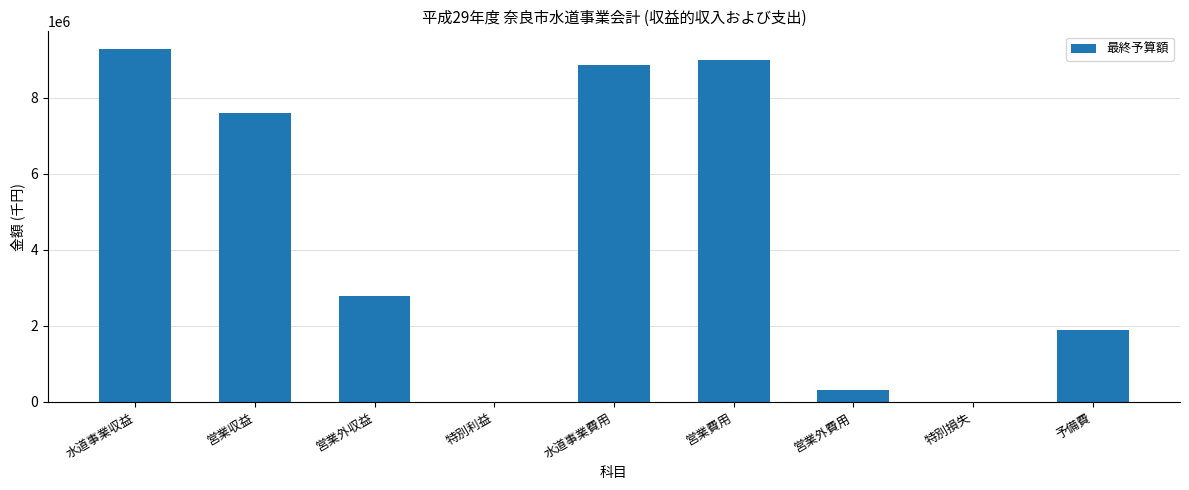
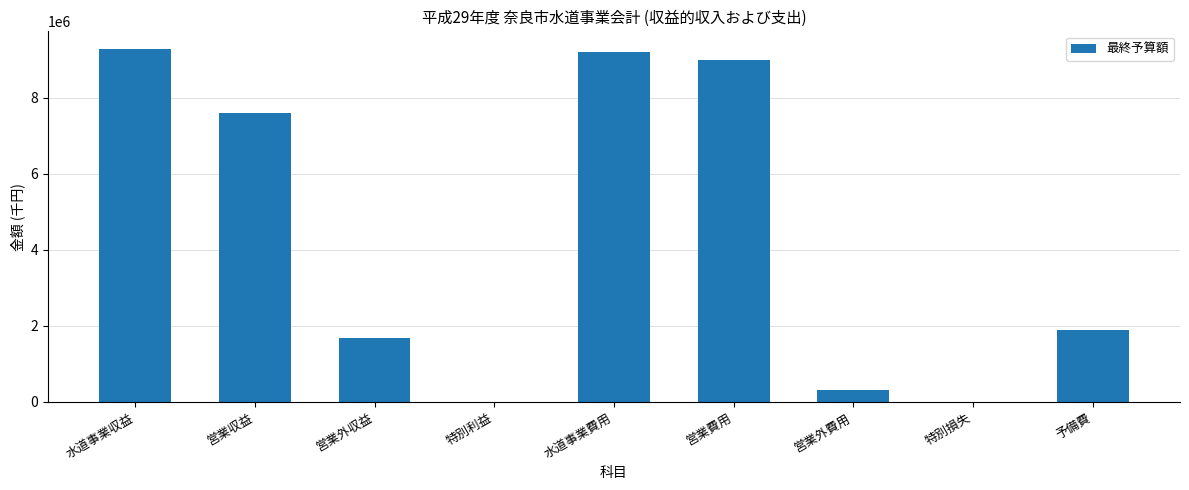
営業外収益: 2800000 -> 1700000
水道事業費用: 8900000 -> 9200000
